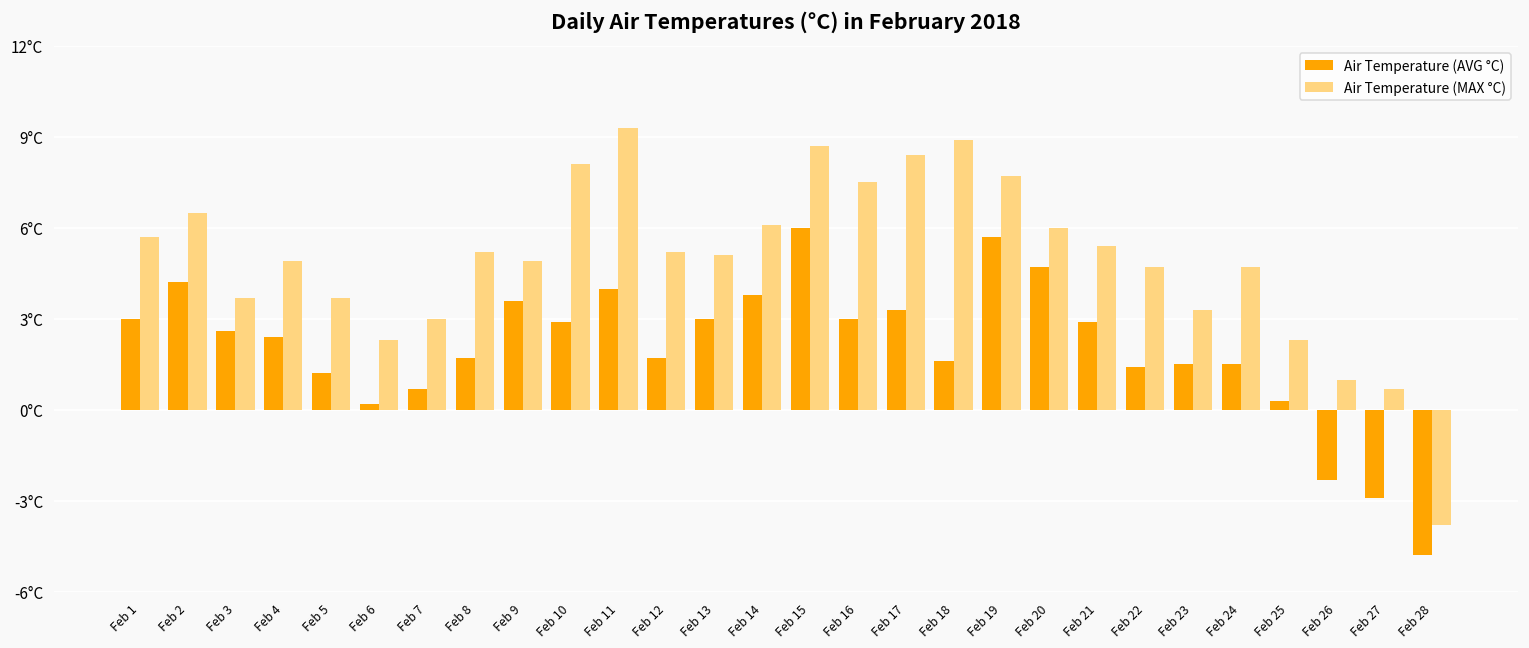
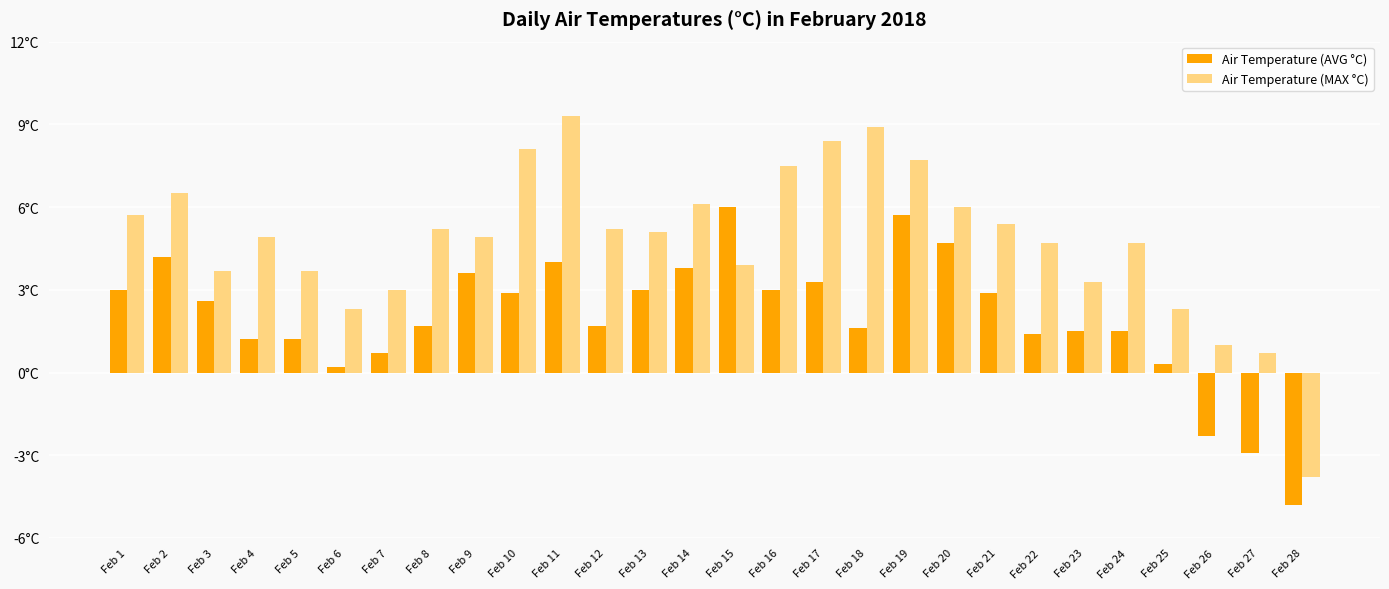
Air Temperature (AVG °C), Feb 4: 2.4°C -> 1.2°C
Air Temperature (MAX °C), Feb 15: 8.7°C -> 3.9°C
